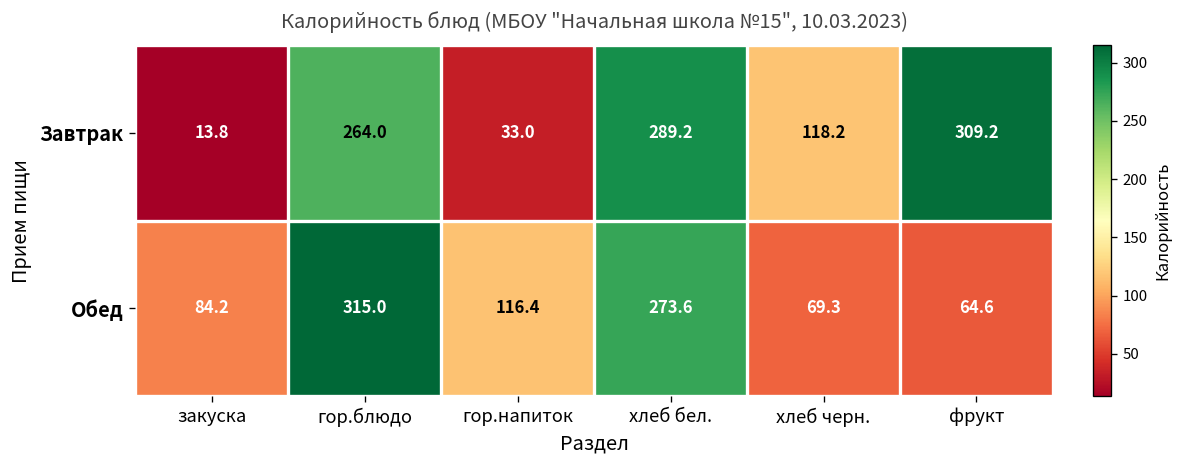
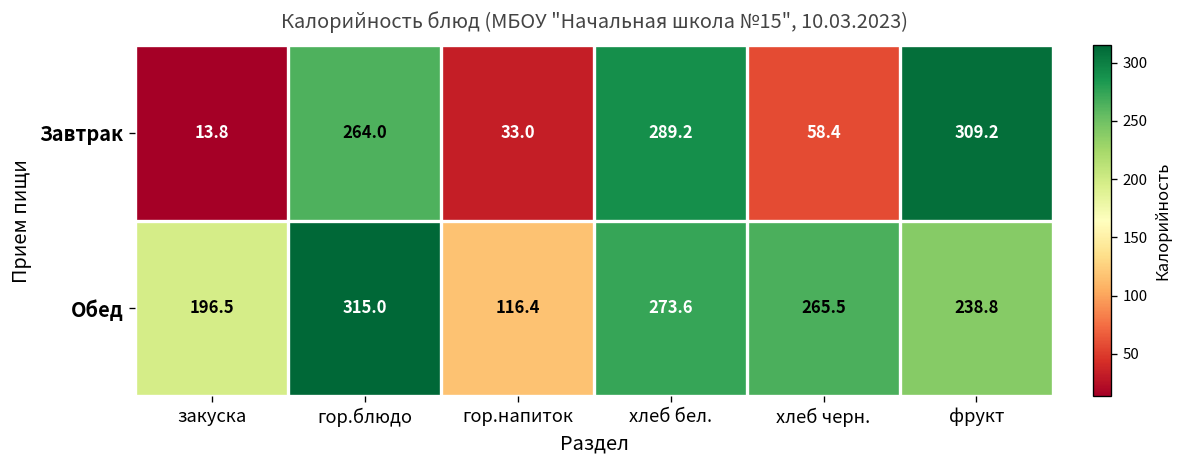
Завтрак, хлеб черн.: 118.2 -> 58.4
Обед, закуска: 84.2 -> 196.5
Обед, хлеб черн.: 69.3 -> 265.5
Обед, фрукт: 64.6 -> 238.8
